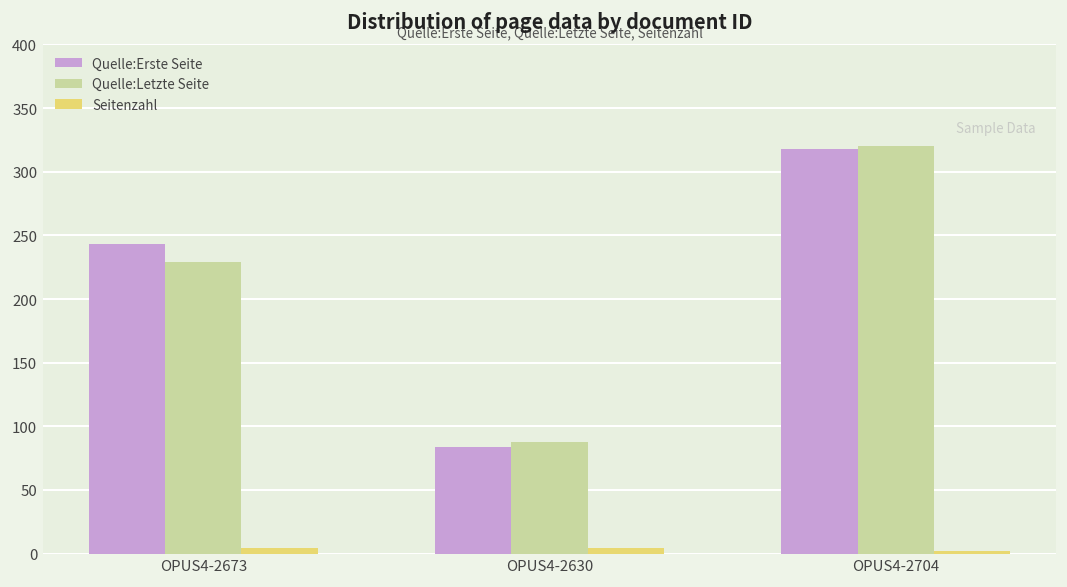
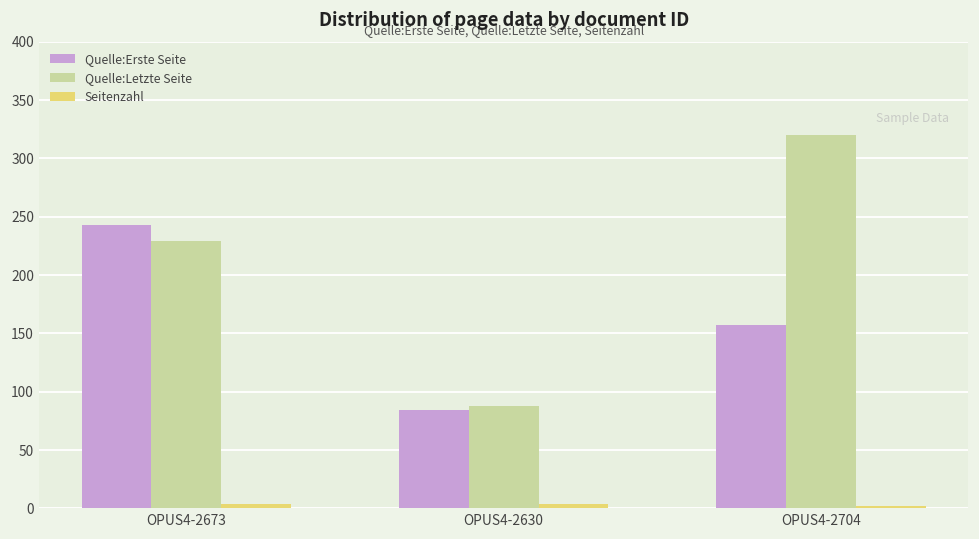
Quelle:Erste Seite, OPUS4-2704: 318 -> 157
